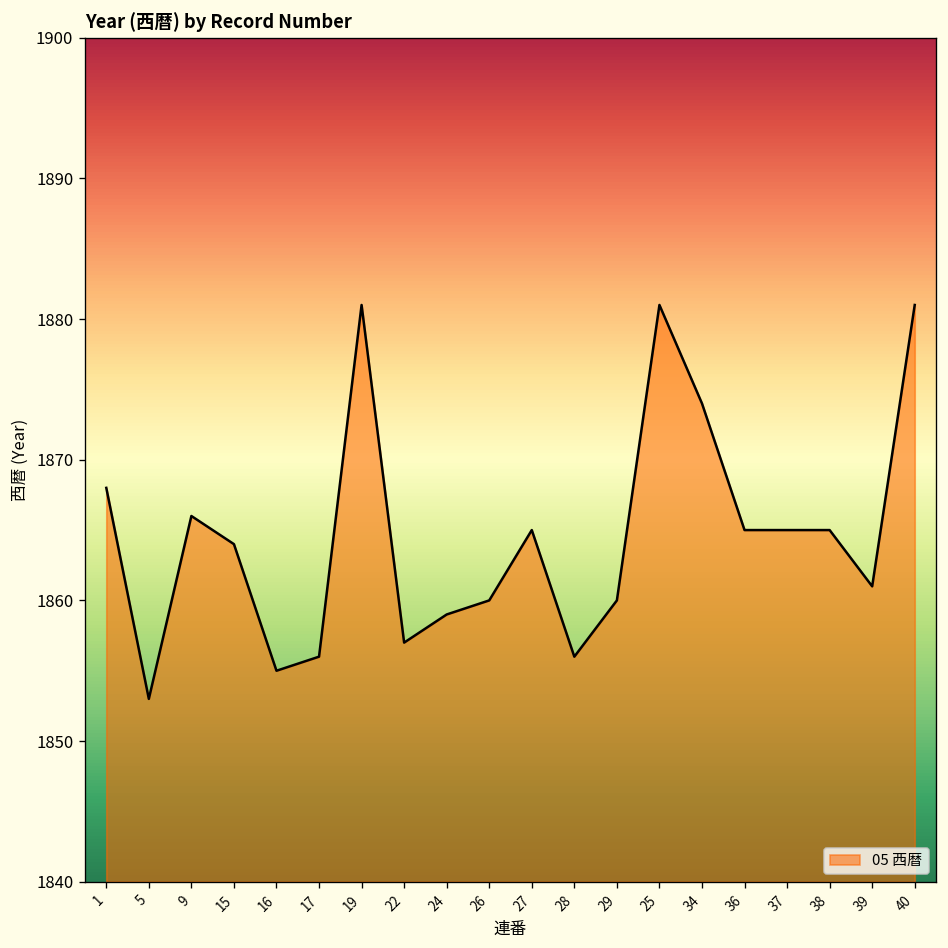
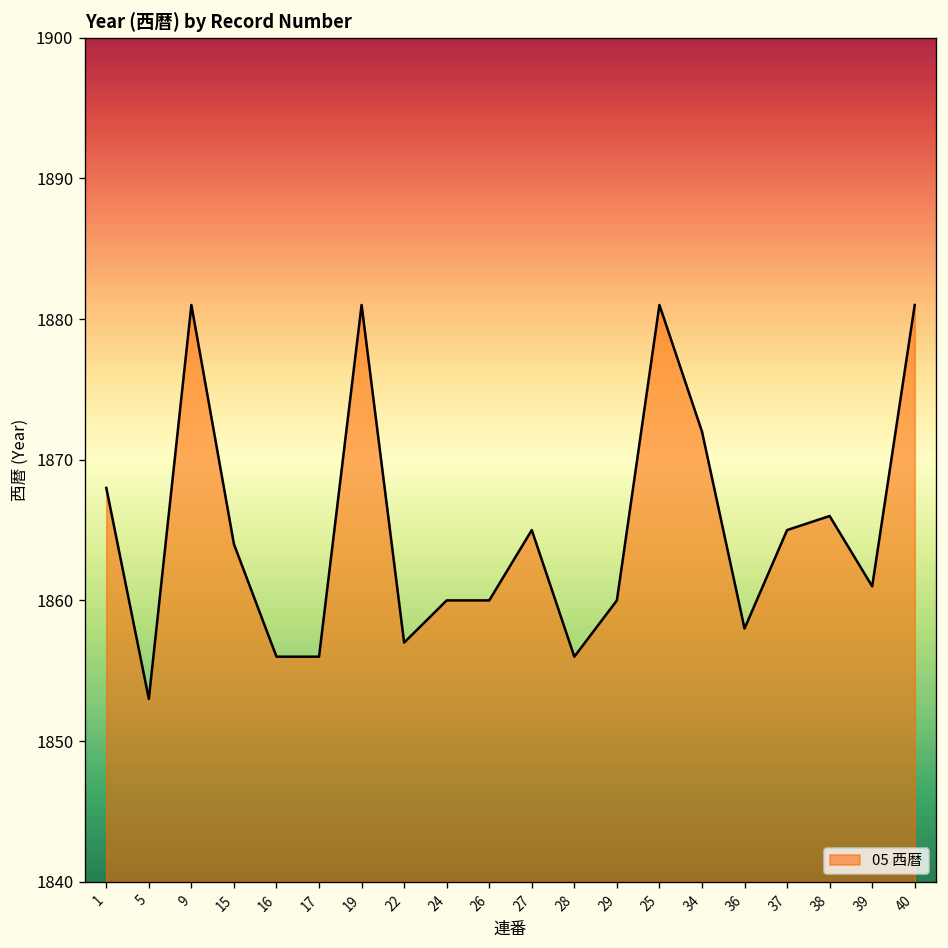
9: 1866 -> 1881
16: 1855 -> 1856
24: 1859 -> 1860
34: 1874 -> 1872
36: 1865 -> 1858
38: 1865 -> 1866
